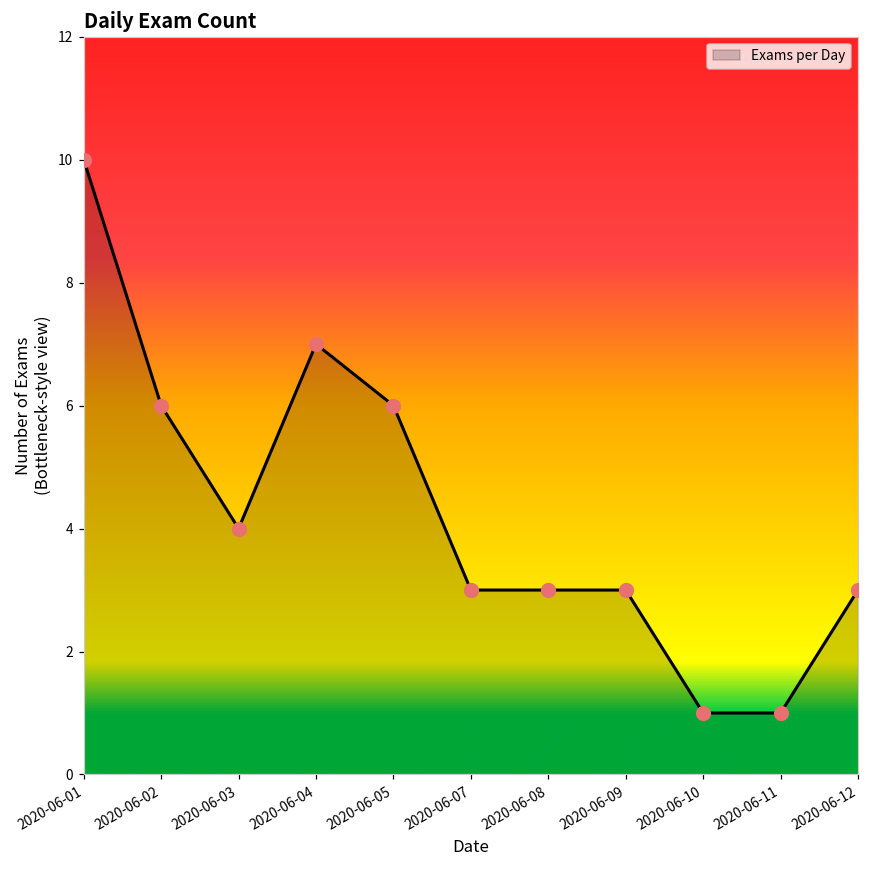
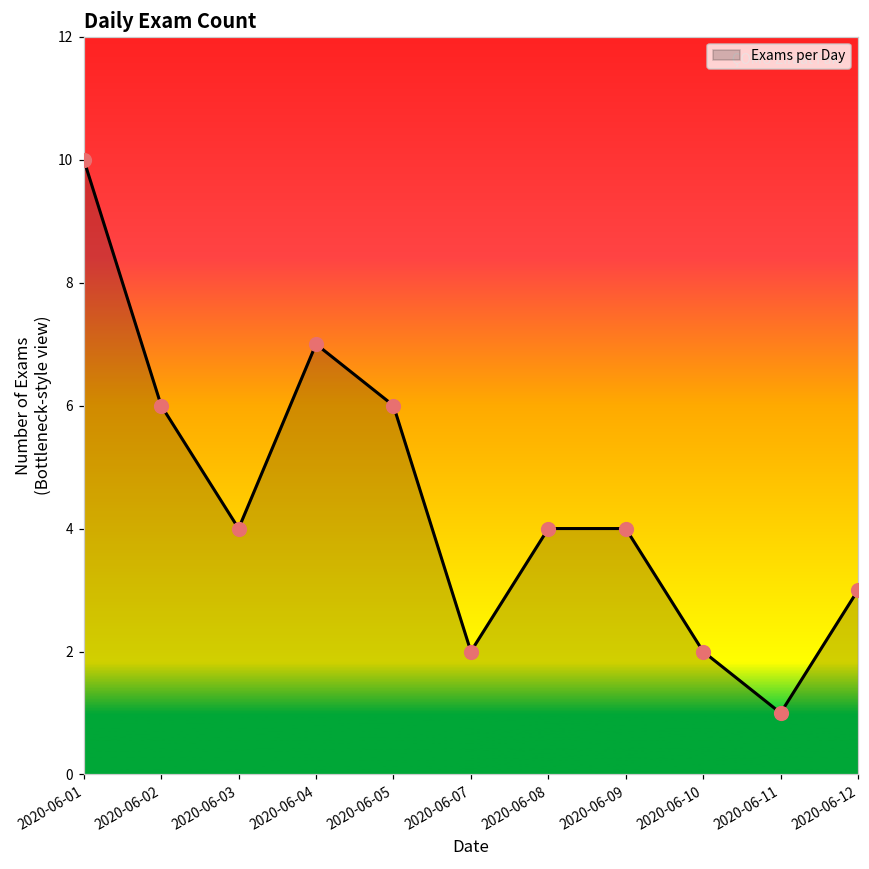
2020-06-07: 3 -> 2
2020-06-08: 3 -> 4
2020-06-09: 3 -> 4
2020-06-10: 1 -> 2
